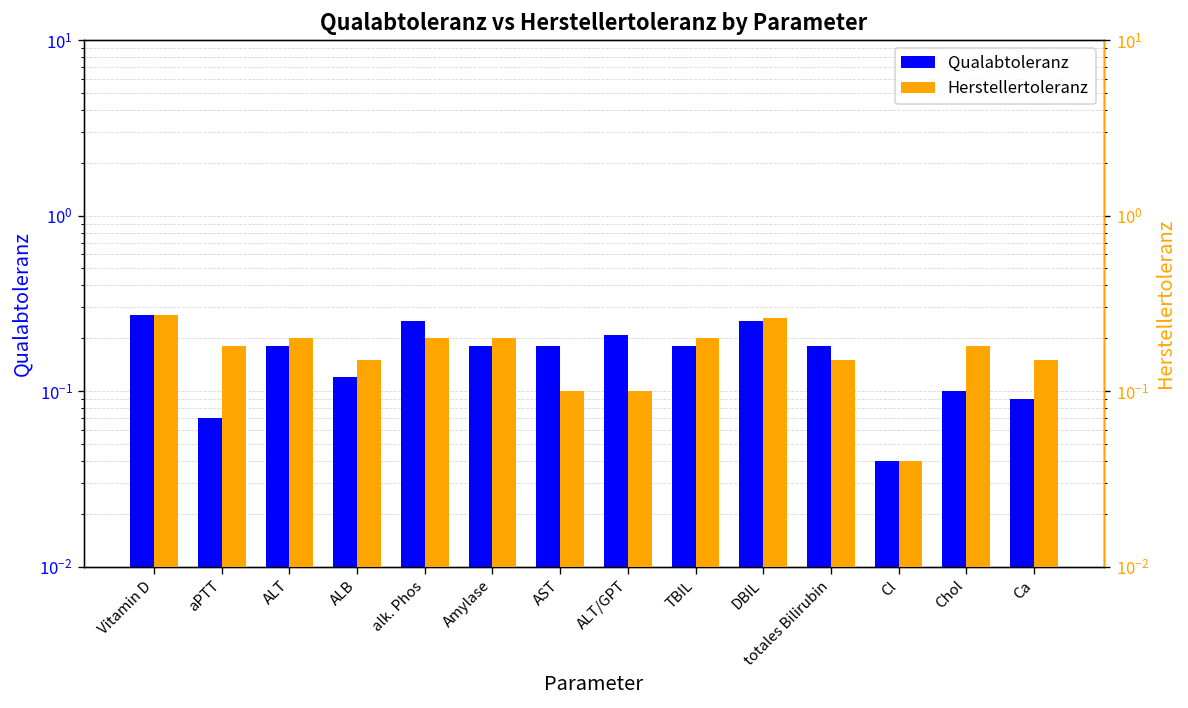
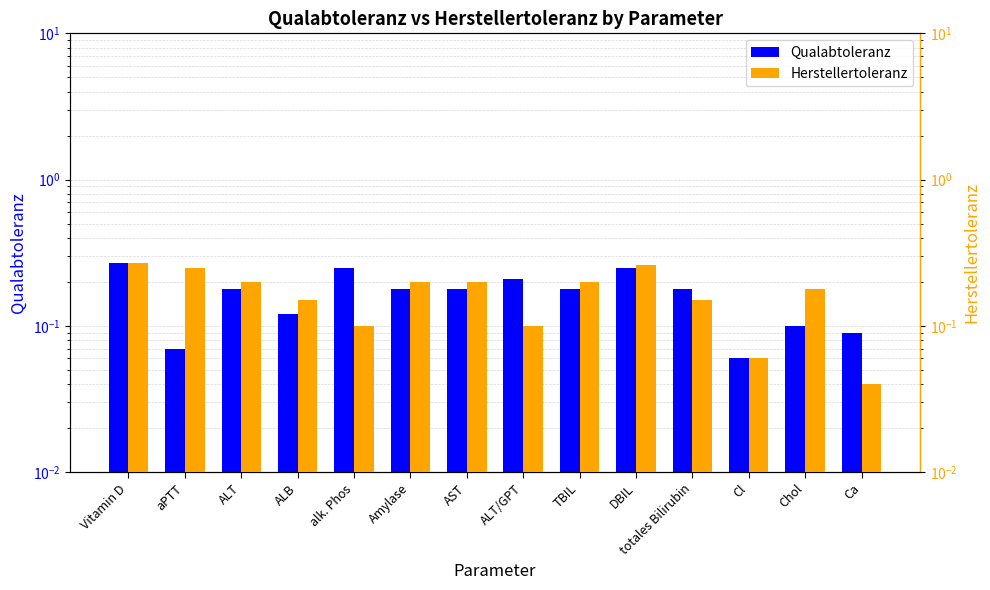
Qualabtoleranz, Cl: 0.04 -> 0.06
Herstellertoleranz, aPTT: 0.18 -> 0.25
Herstellertoleranz, alk. Phos: 0.2 -> 0.1
Herstellertoleranz, AST: 0.1 -> 0.2
Herstellertoleranz, Cl: 0.04 -> 0.06
Herstellertoleranz, Ca: 0.15 -> 0.04
